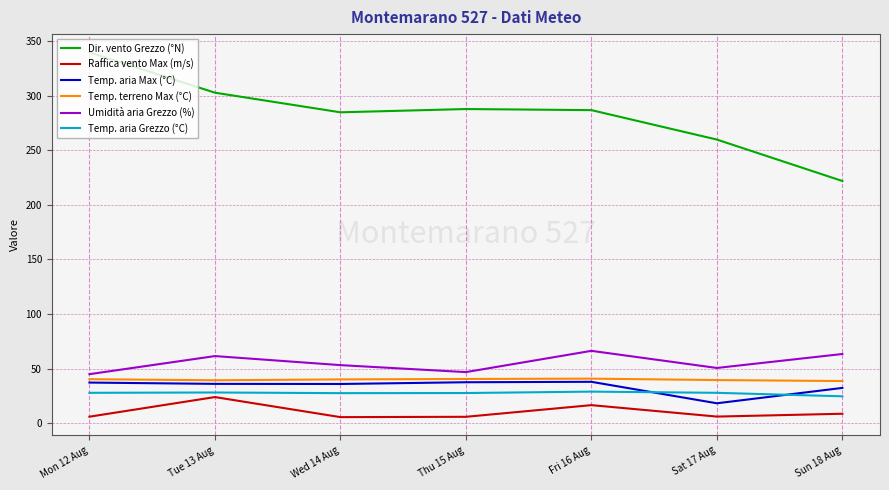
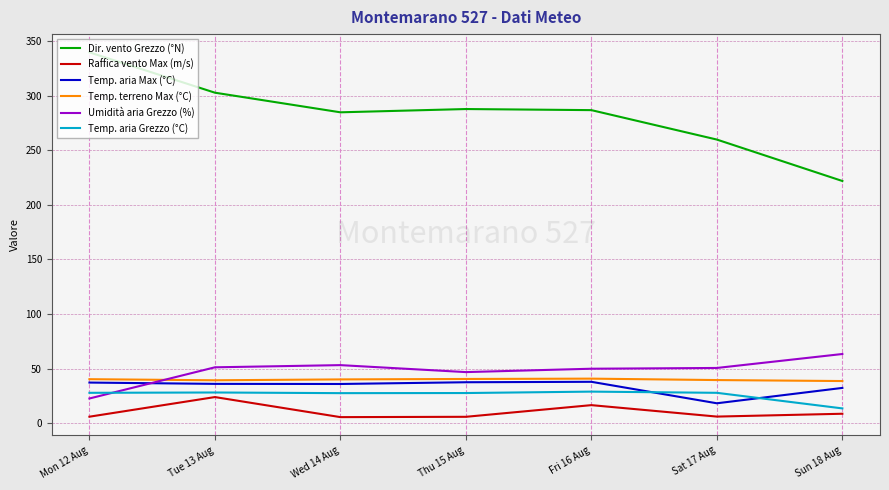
Umidità aria Grezzo (%), Mon 12 Aug: 45 -> 23
Umidità aria Grezzo (%), Tue 13 Aug: 61 -> 51
Umidità aria Grezzo (%), Fri 16 Aug: 66 -> 50
Temp. aria Grezzo (°C), Sun 18 Aug: 25 -> 13
